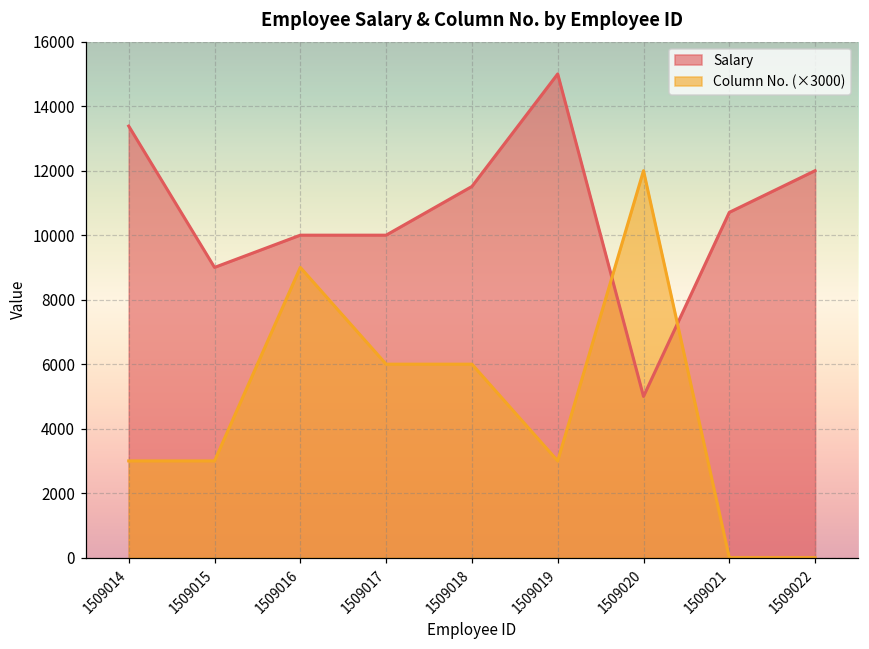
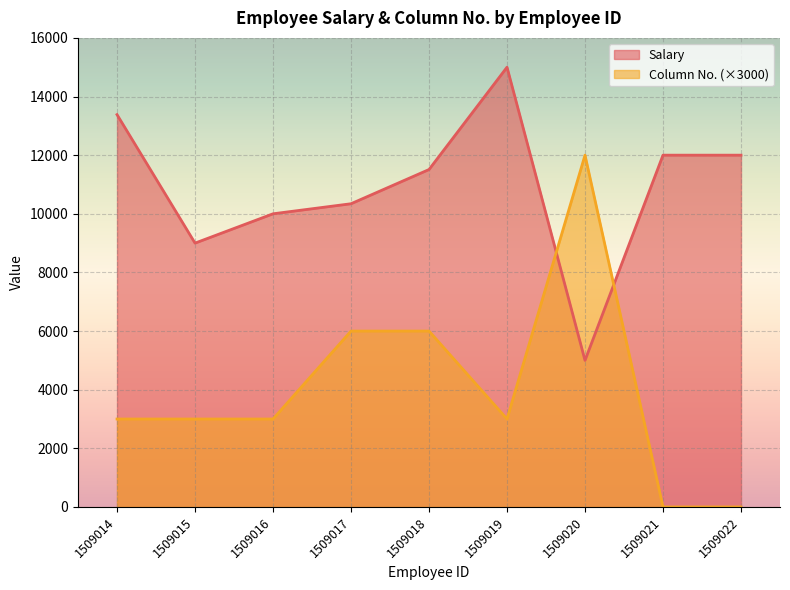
Column No. (×3000), 1509016: 9000 -> 3000
Salary, 1509017: 10000 -> 10300
Salary, 1509021: 10700 -> 12000
